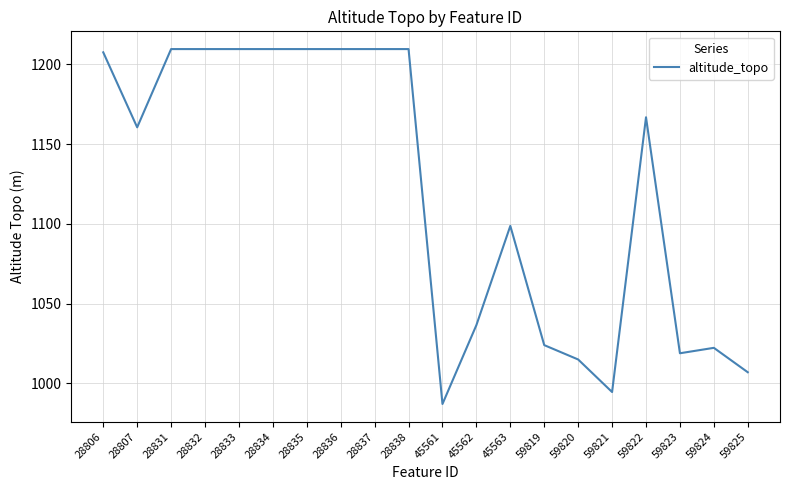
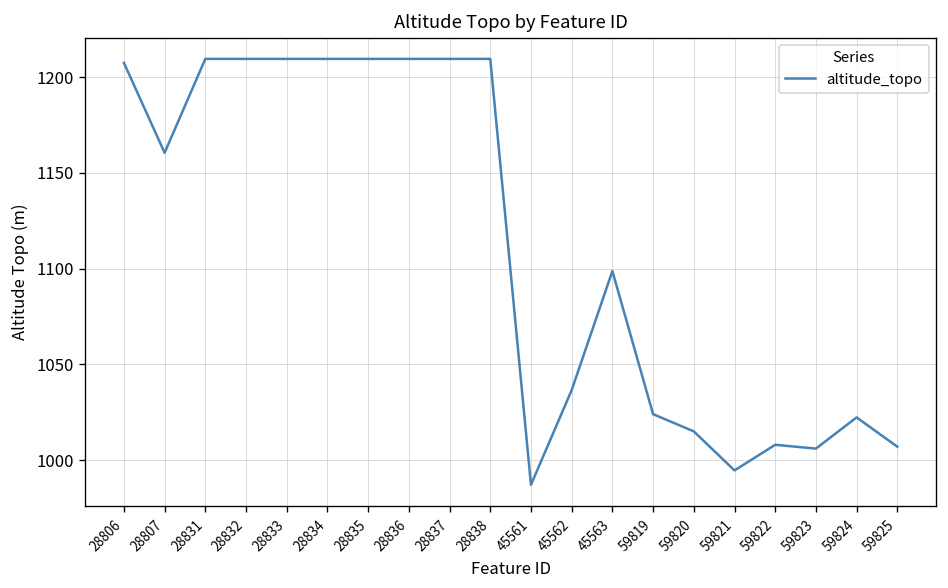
59822: 1167 -> 1008
59823: 1019 -> 1006
